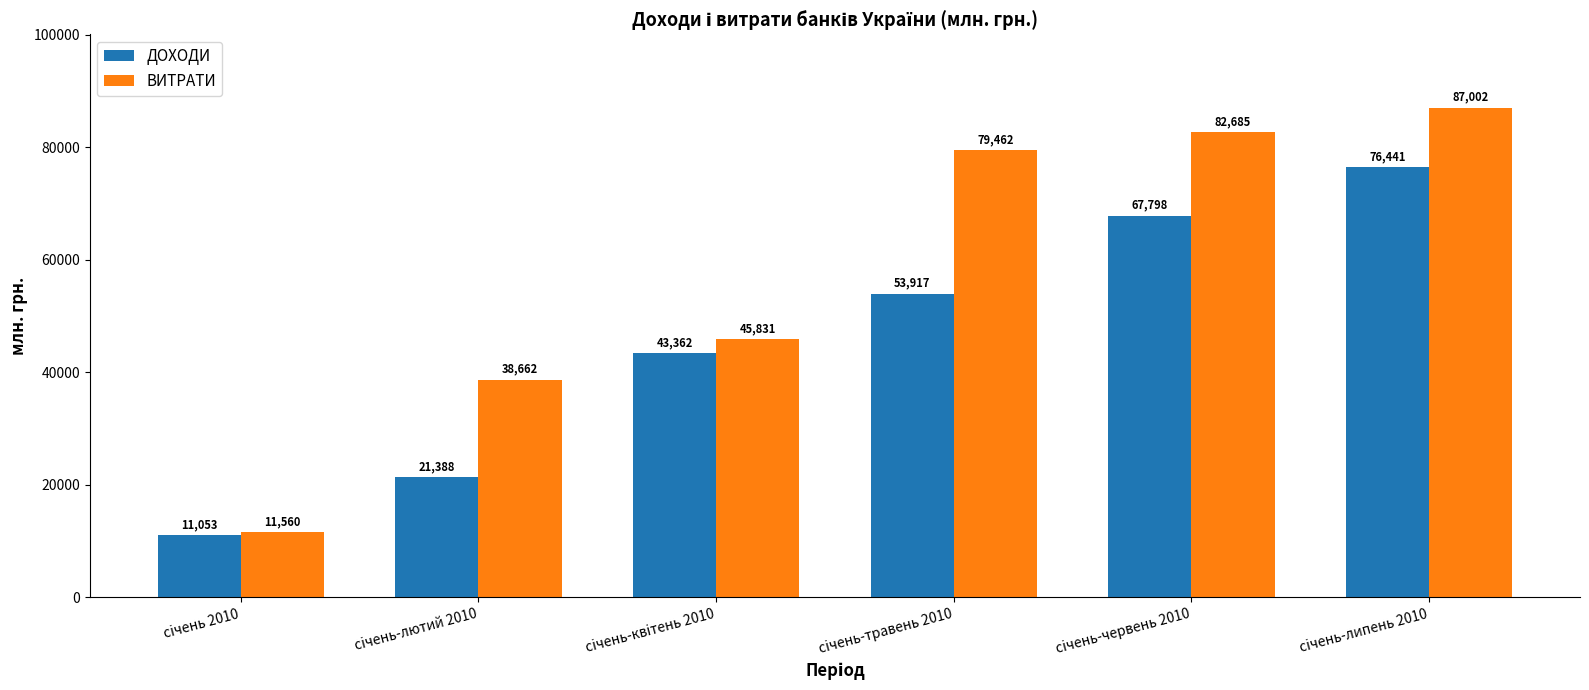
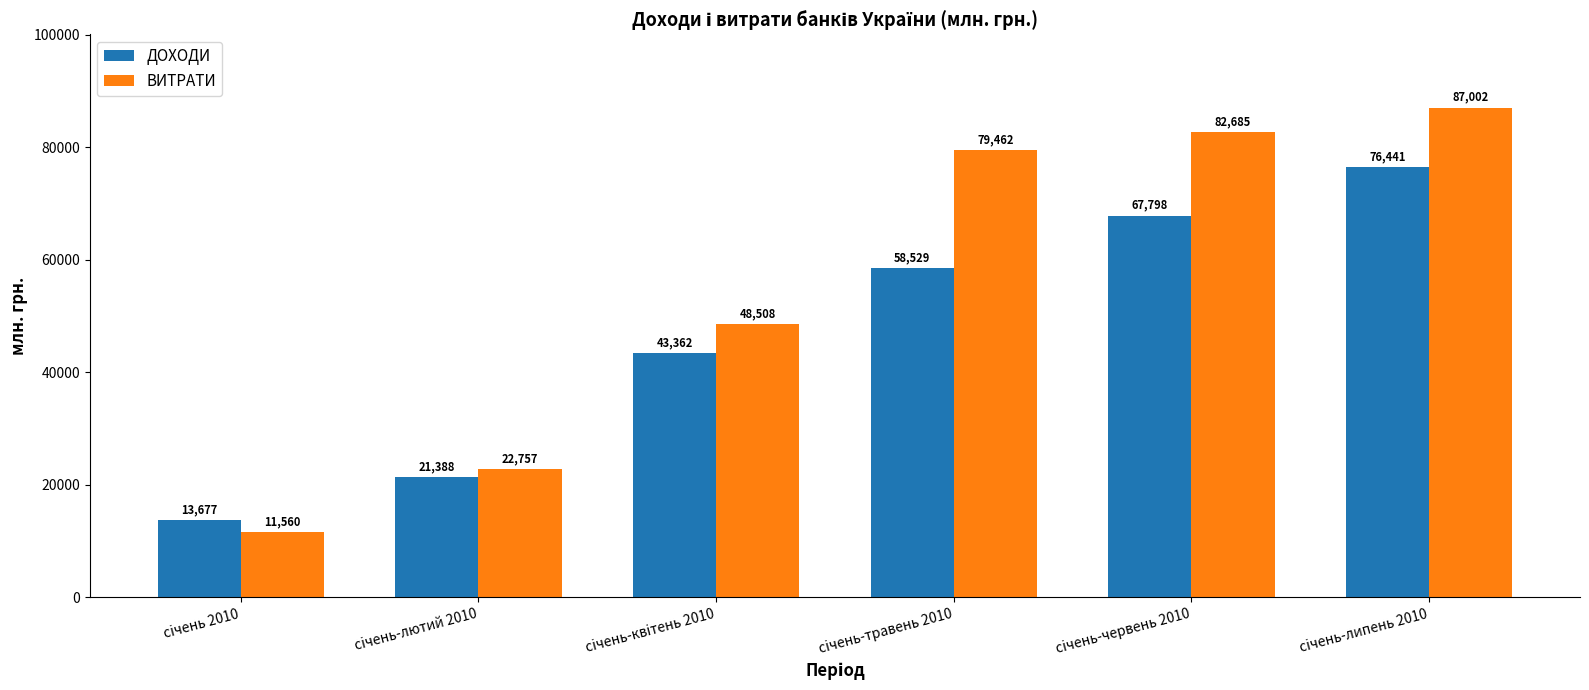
ДОХОДИ, січень 2010: 11,053 -> 13,677
ВИТРАТИ, січень-лютий 2010: 38,662 -> 22,757
ВИТРАТИ, січень-квітень 2010: 45,831 -> 48,508
ДОХОДИ, січень-травень 2010: 53,917 -> 58,529
